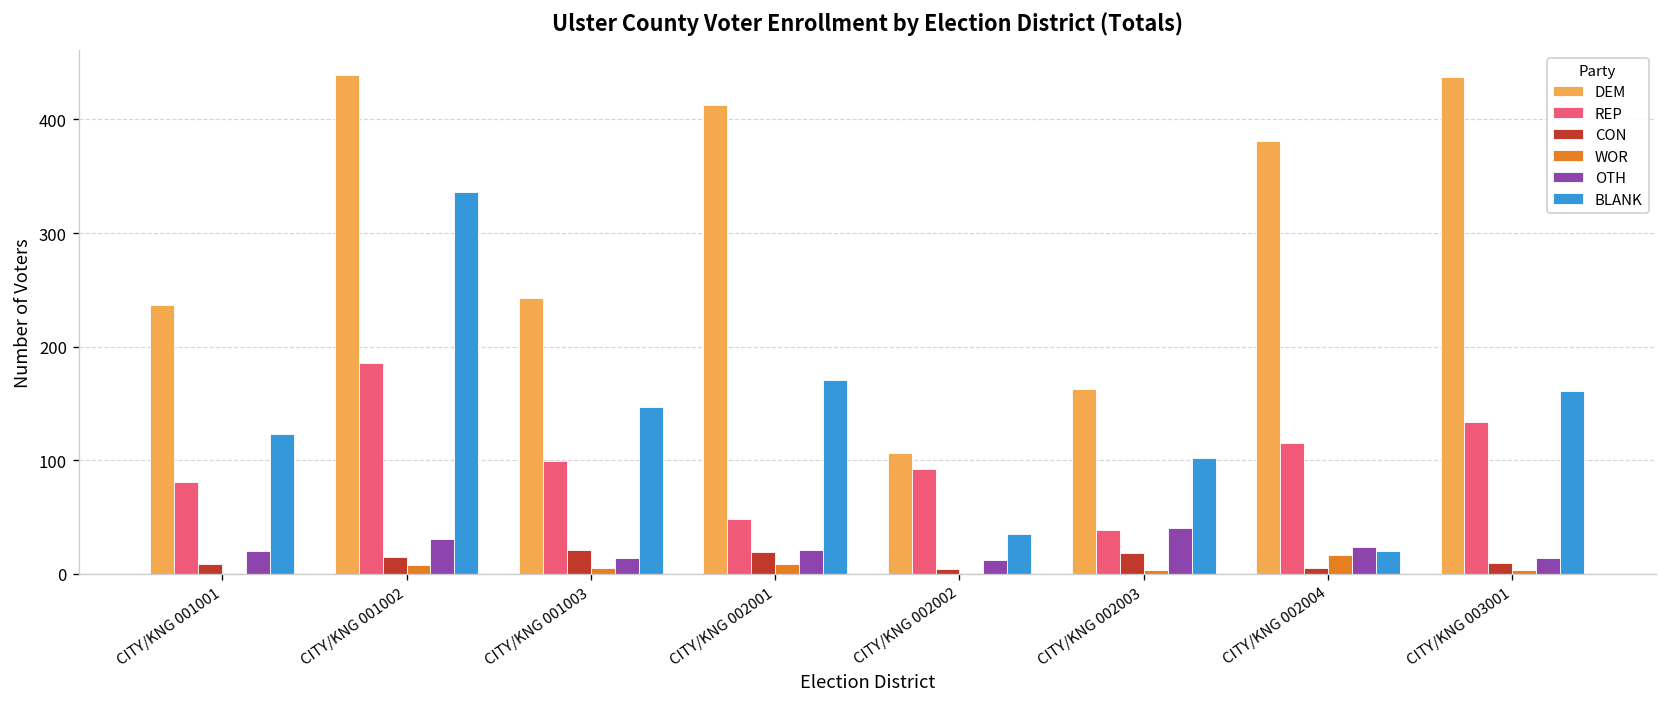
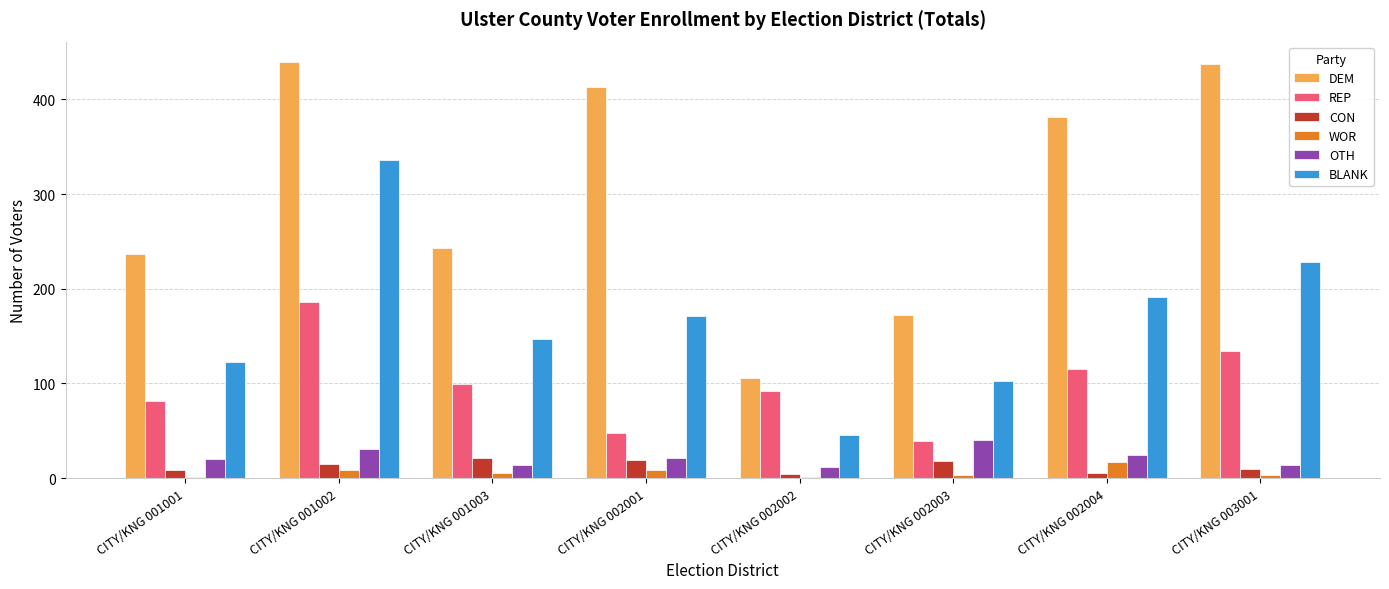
BLANK, CITY/KNG 002002: 40 -> 50
DEM, CITY/KNG 002003: 160 -> 170
BLANK, CITY/KNG 002004: 20 -> 190
BLANK, CITY/KNG 003001: 160 -> 230
